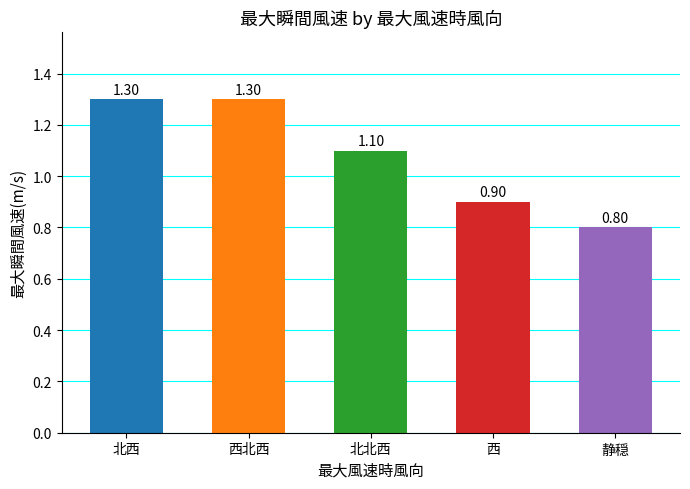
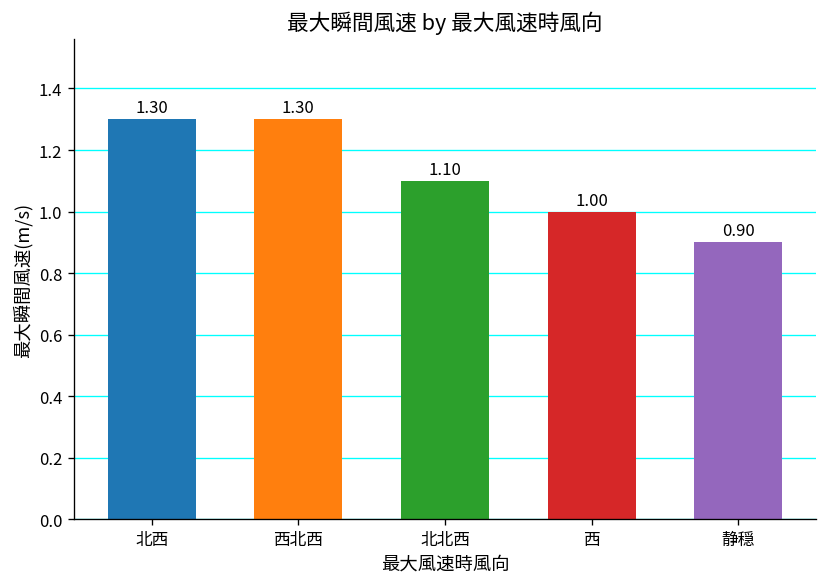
西: 0.90 -> 1.00
静穏: 0.80 -> 0.90
